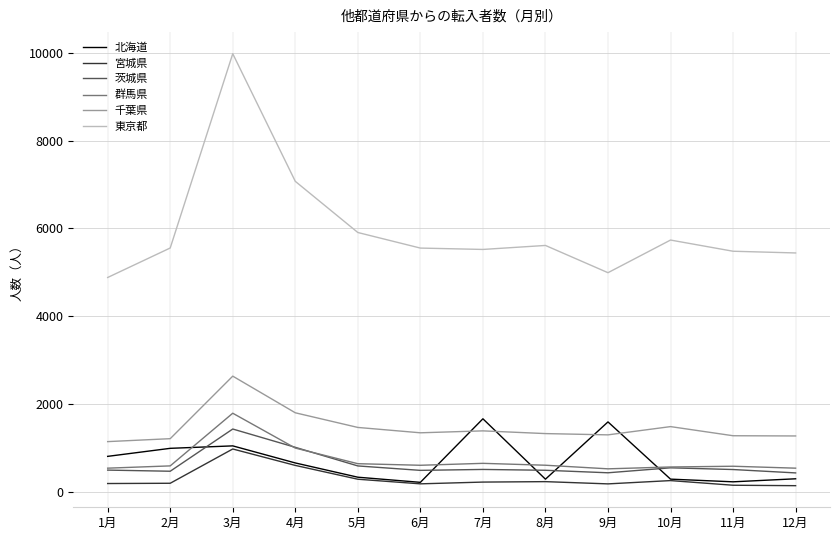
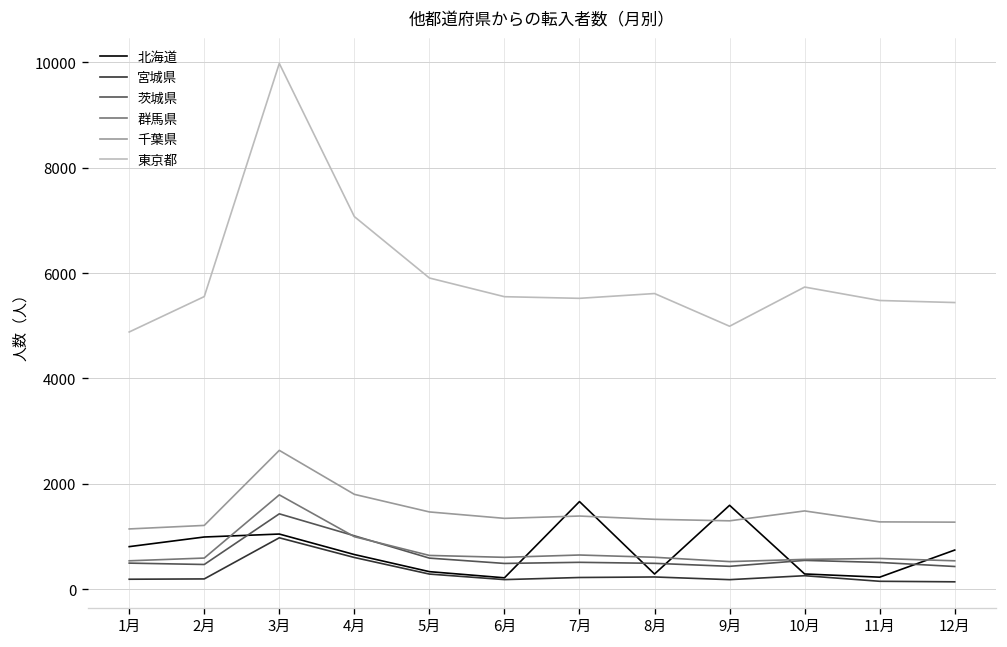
北海道, 12月: 300 -> 700
